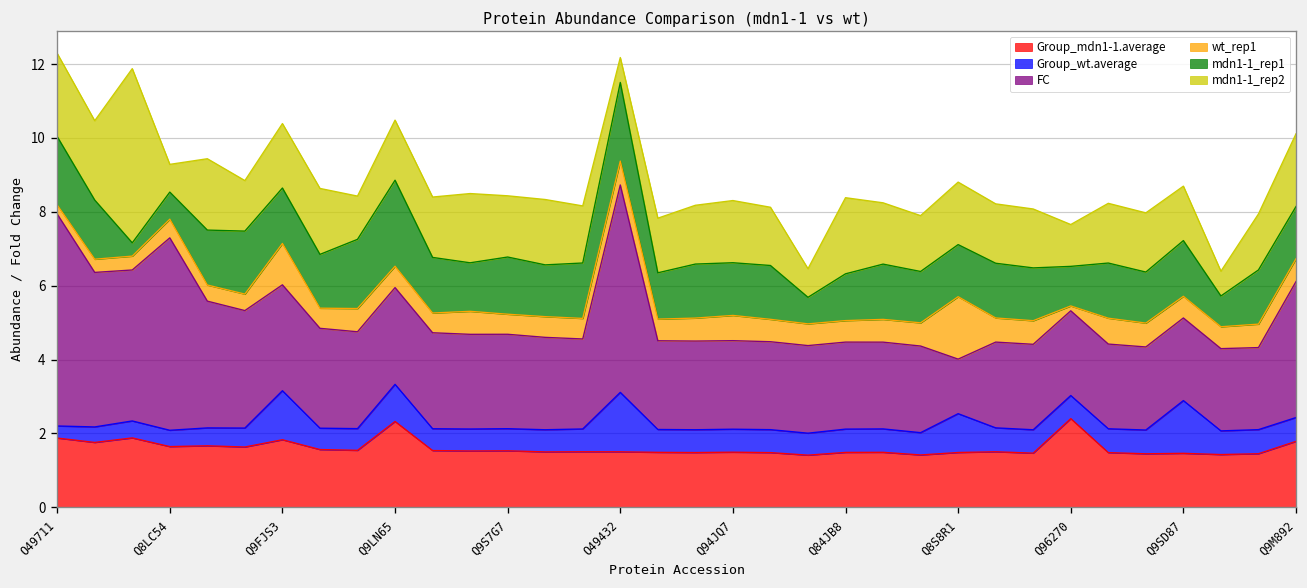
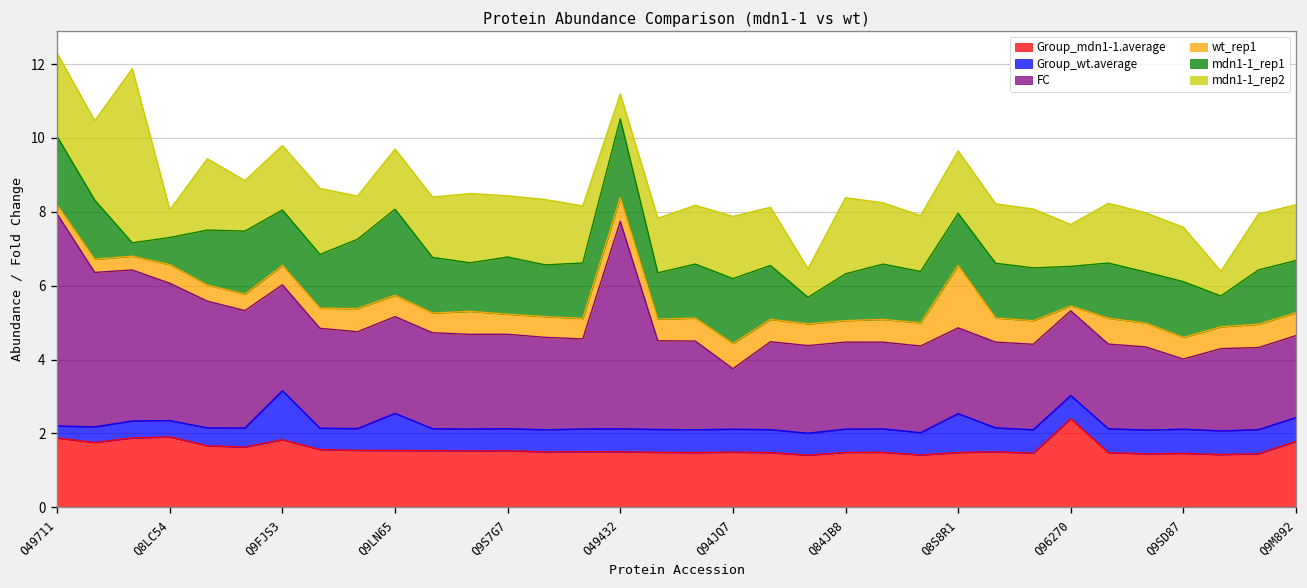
Group_mdn1-1.average, Q8LC54: 1.6 -> 1.9
FC, Q8LC54: 5.2 -> 3.7
wt_rep1, Q9FJS3: 1.1 -> 0.5
Group_mdn1-1.average, Q9LN65: 2.3 -> 1.5
Group_wt.average, O49432: 1.6 -> 0.6
FC, Q94JQ7: 2.4 -> 1.6
mdn1-1_rep1, Q94JQ7: 1.4 -> 1.8
FC, Q8S8R1: 1.5 -> 2.3
Group_wt.average, Q9SD87: 1.4 -> 0.7
FC, Q9SD87: 2.2 -> 1.9
FC, Q9M892: 3.7 -> 2.2
mdn1-1_rep2, Q9M892: 2.0 -> 1.5
